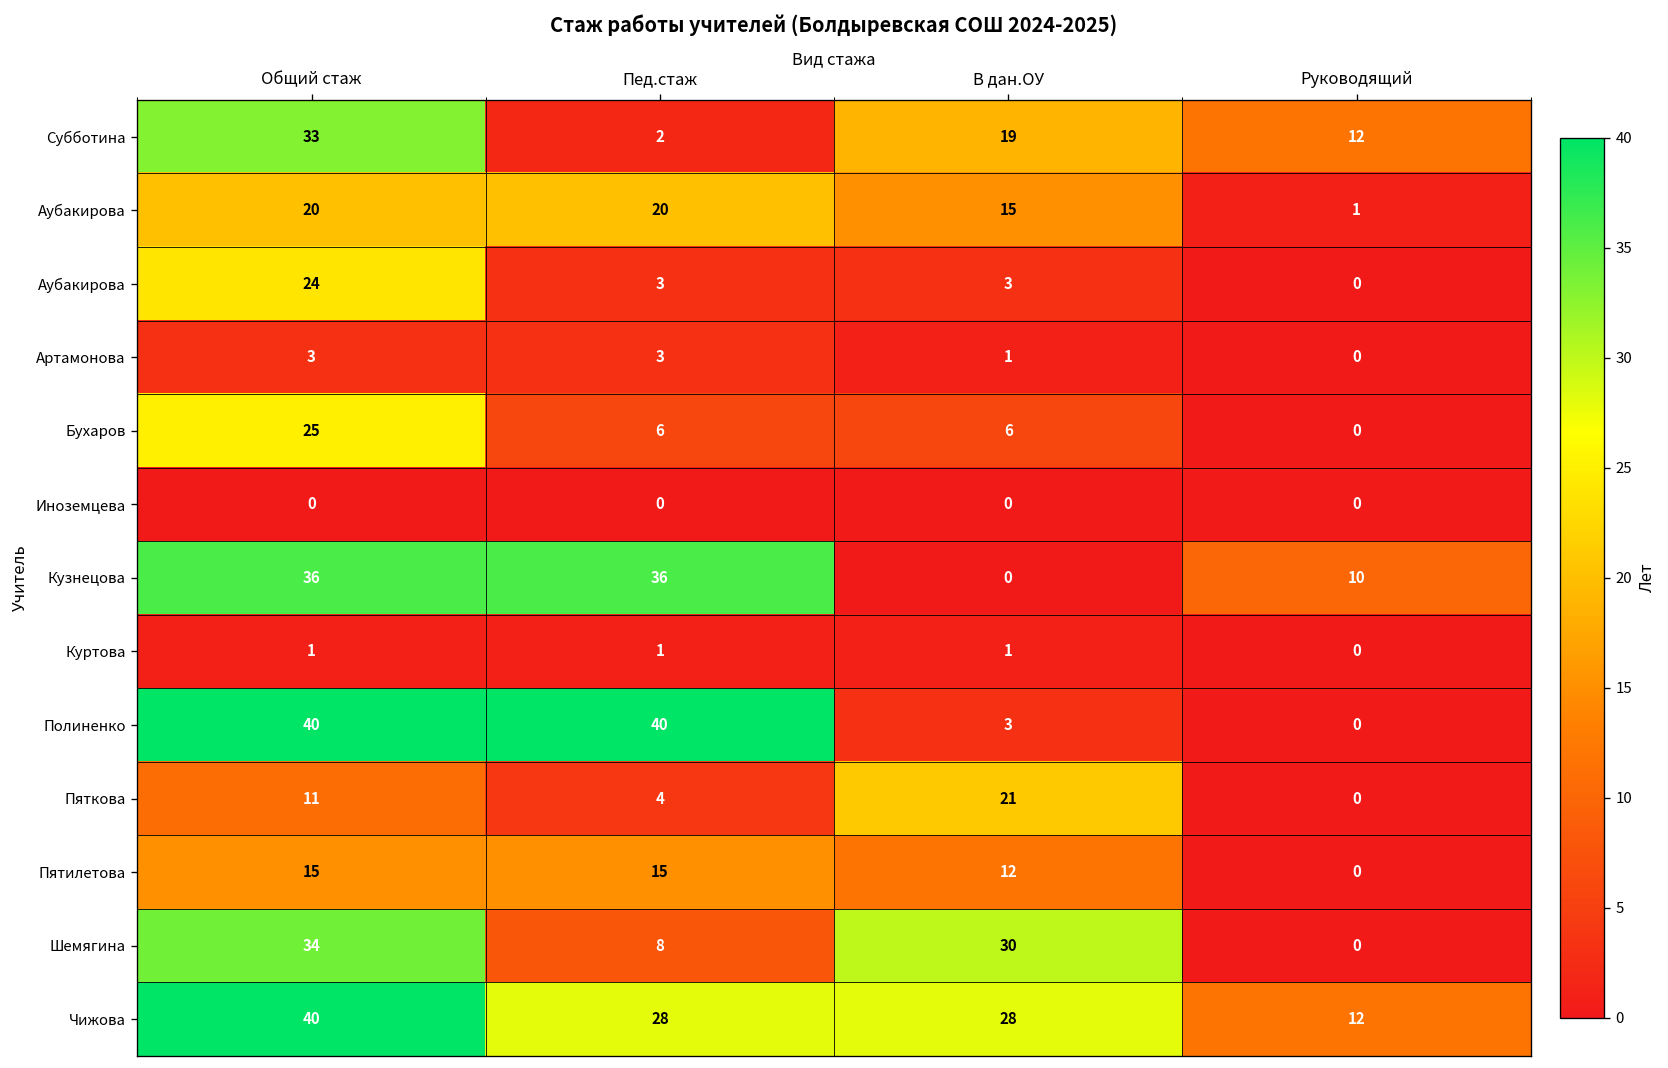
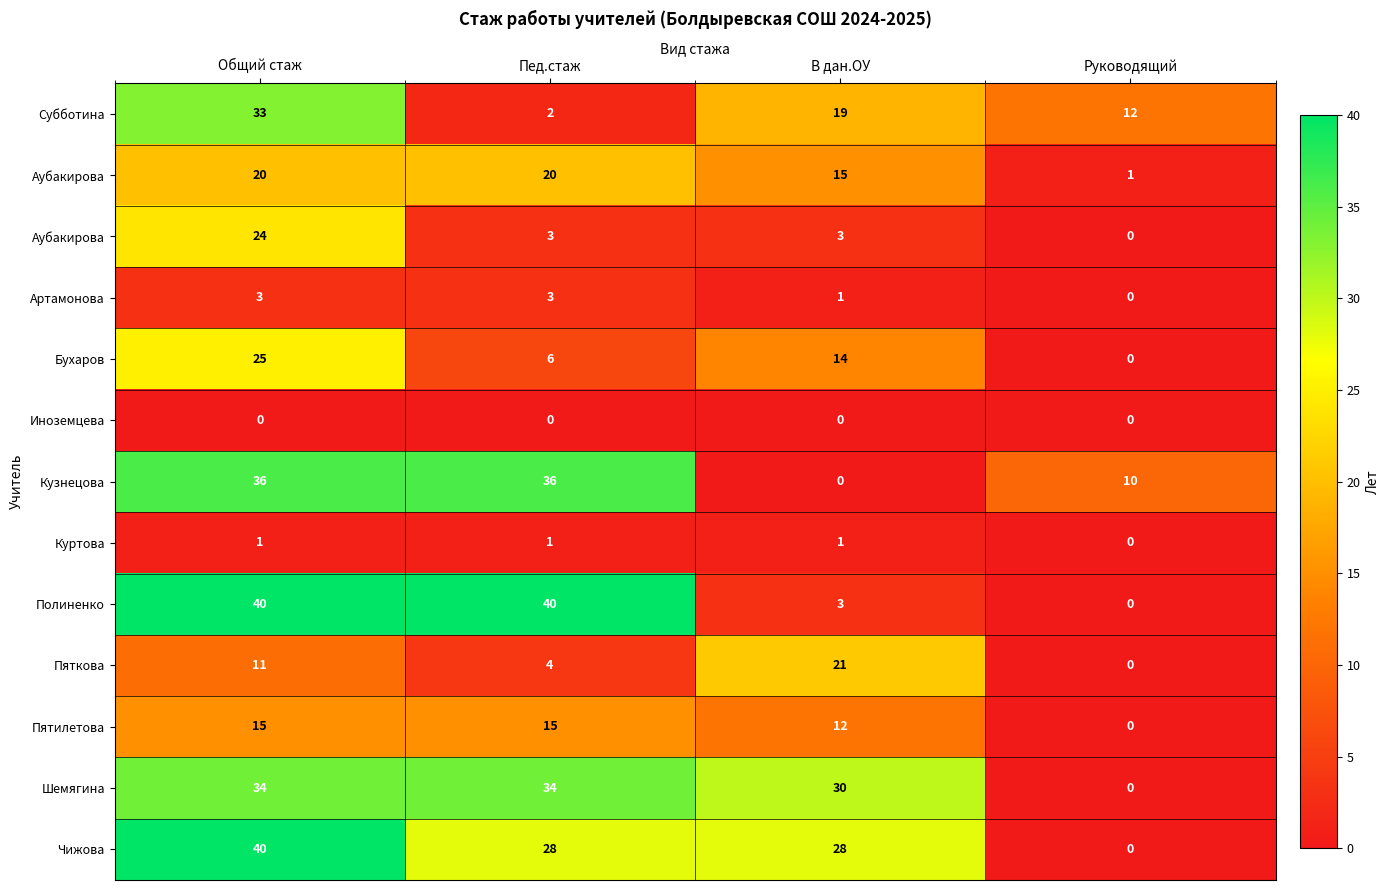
Бухаров, В дан.ОУ: 6 -> 14
Шемягина, Пед.стаж: 8 -> 34
Чижова, Руководящий: 12 -> 0
